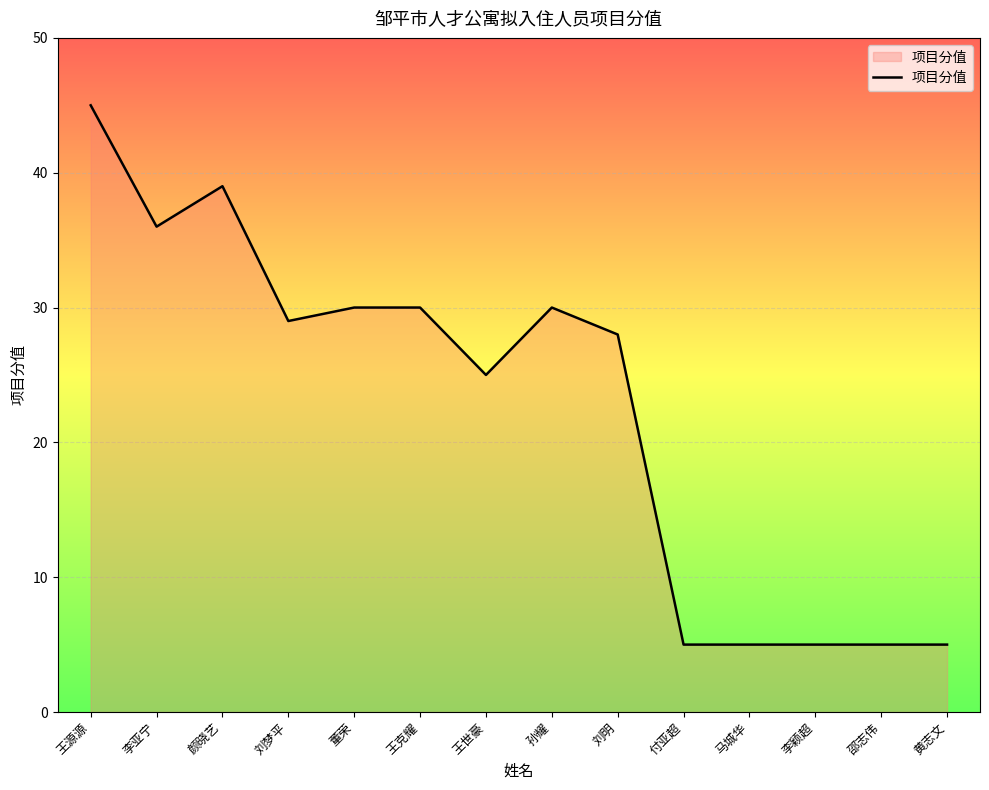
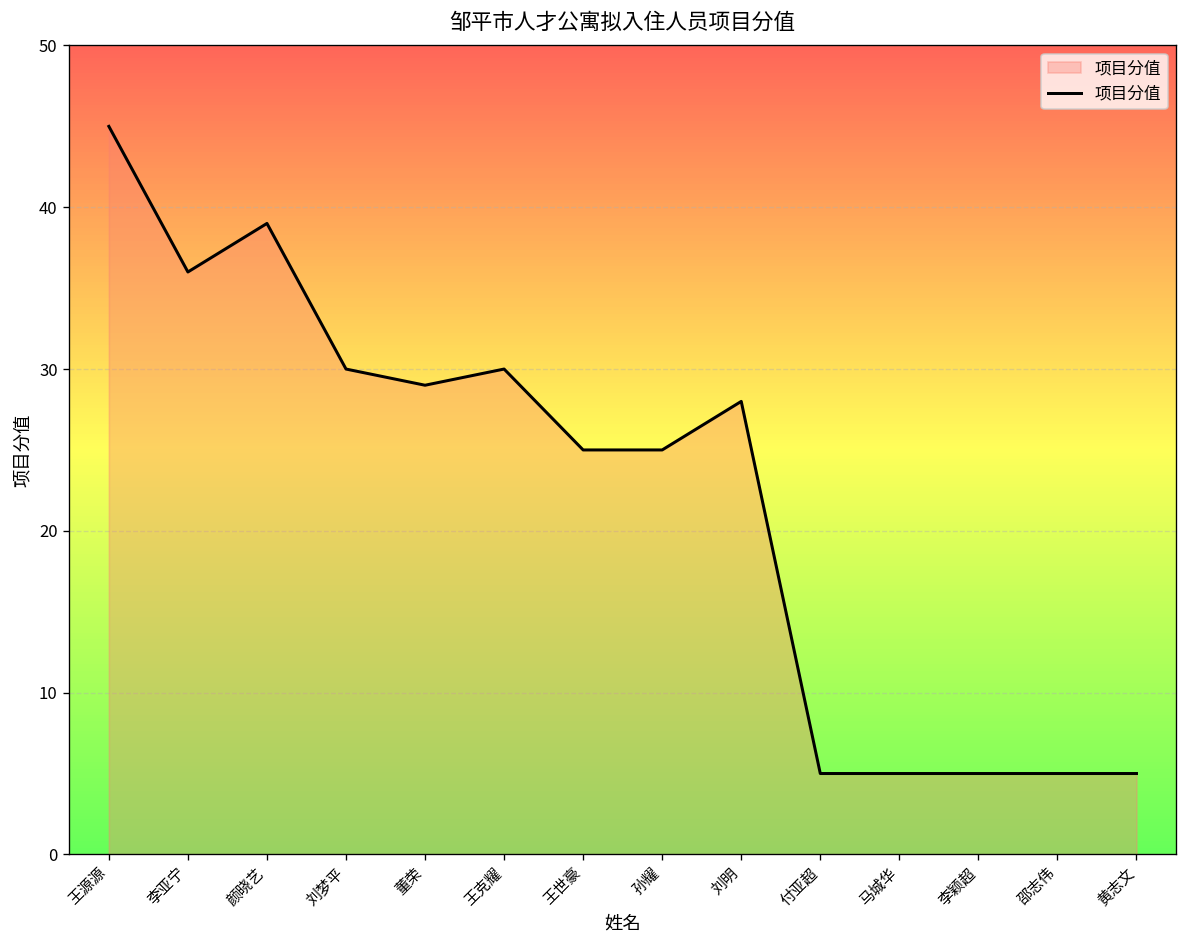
刘梦平: 29 -> 30
董荣: 30 -> 29
孙耀: 30 -> 25
